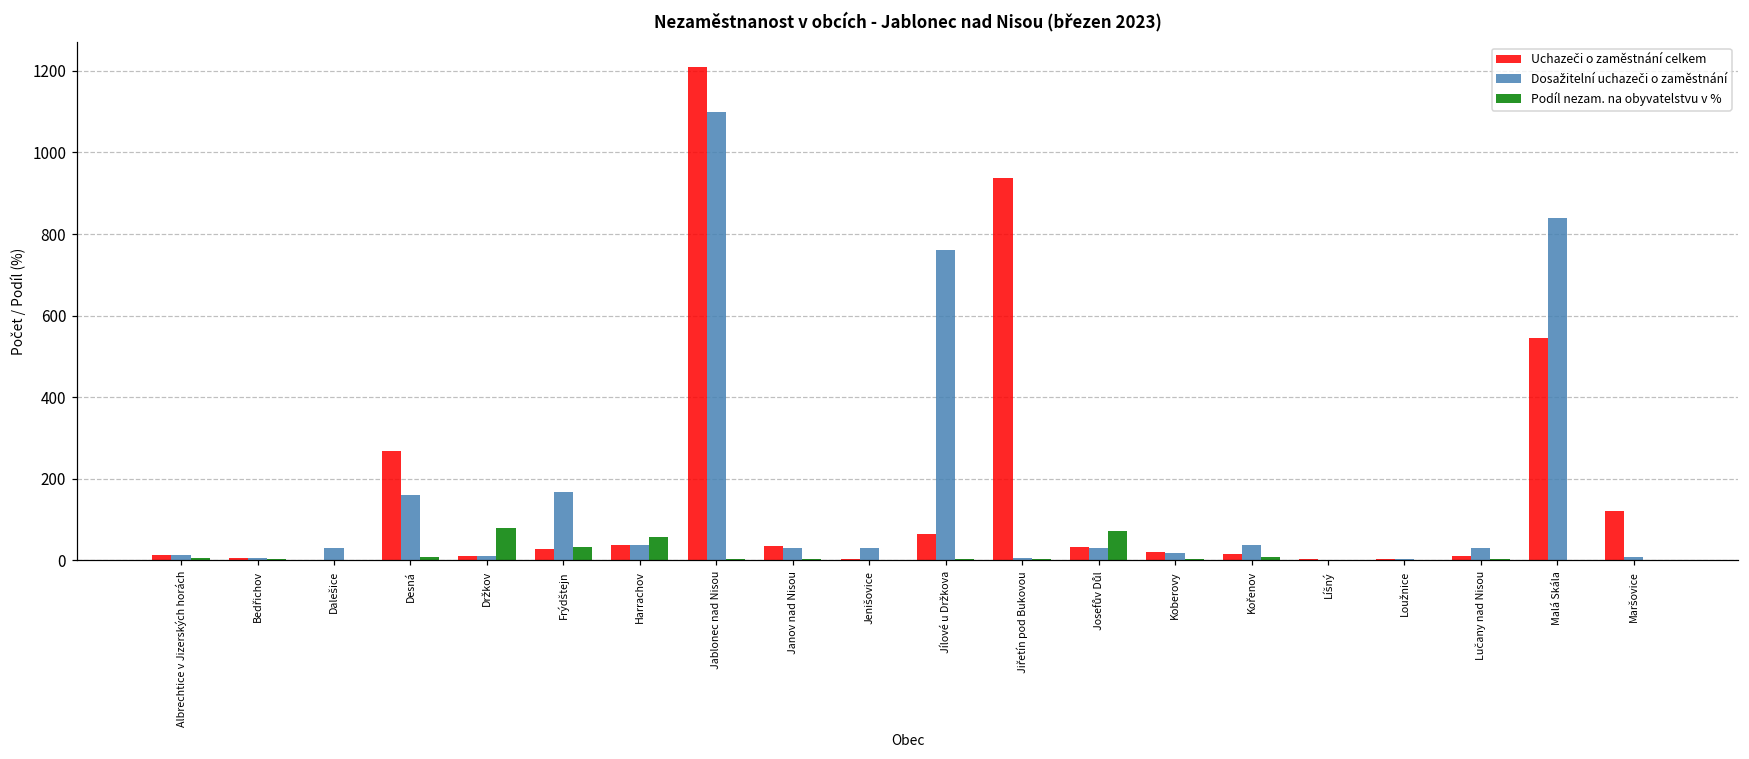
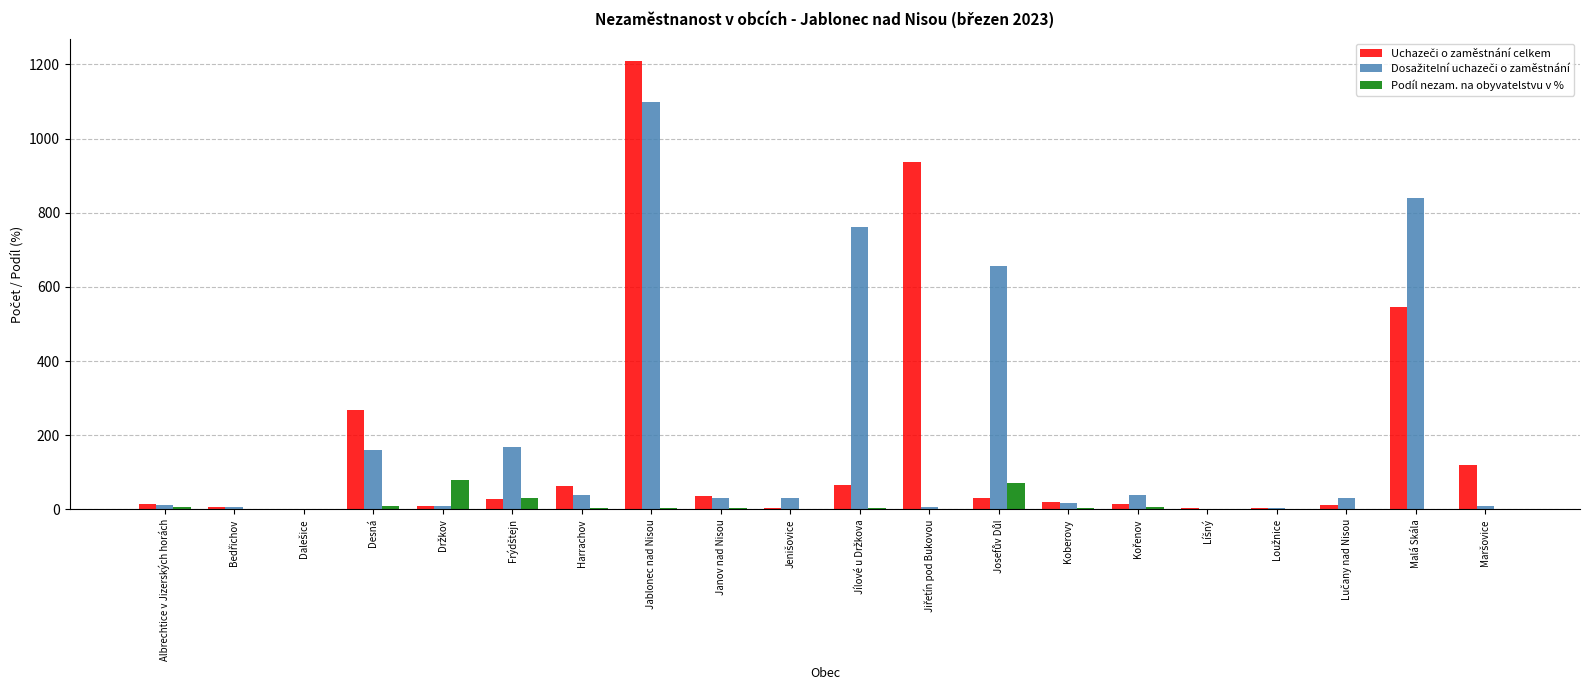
Dosažitelní uchazeči o zaměstnání, Dalešice: 30 -> 0
Uchazeči o zaměstnání celkem, Harrachov: 40 -> 60
Podíl nezam. na obyvatelstvu v %, Harrachov: 60 -> 0
Dosažitelní uchazeči o zaměstnání, Josefův Důl: 30 -> 660
